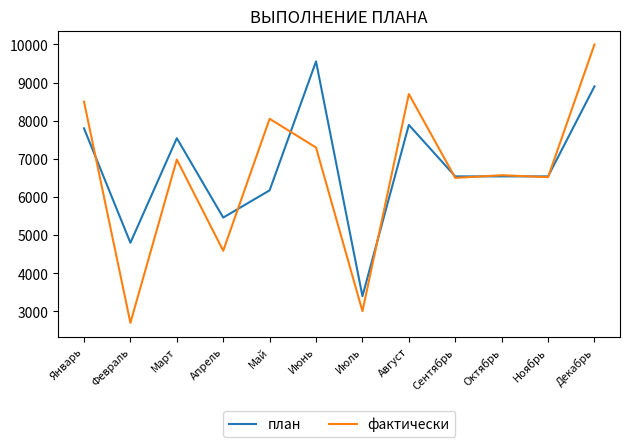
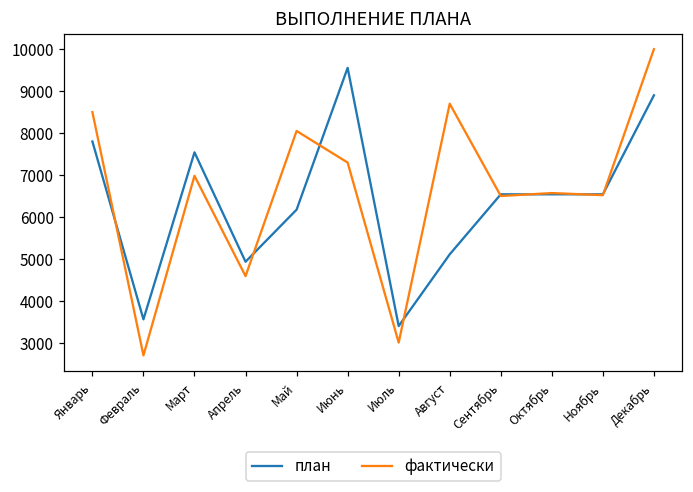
план, Февраль: 4800 -> 3600
план, Апрель: 5500 -> 4900
план, Август: 7900 -> 5100
